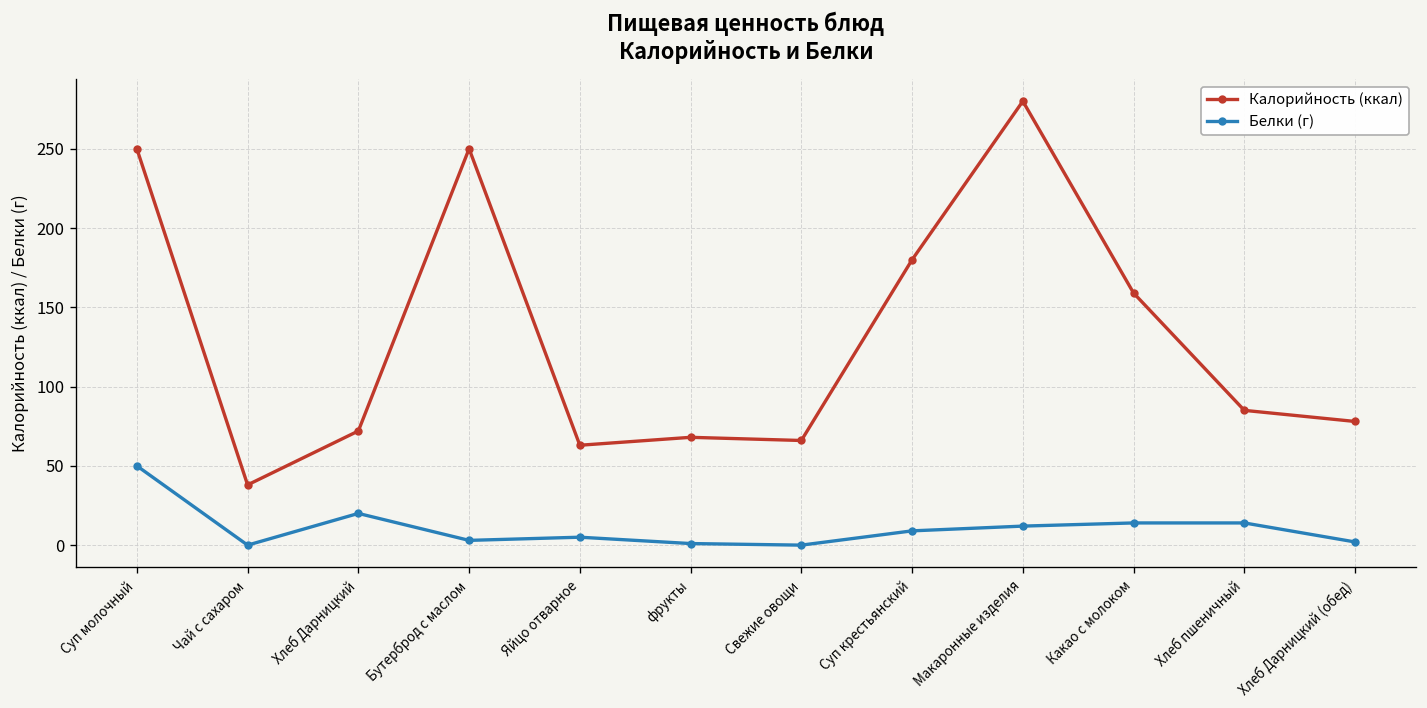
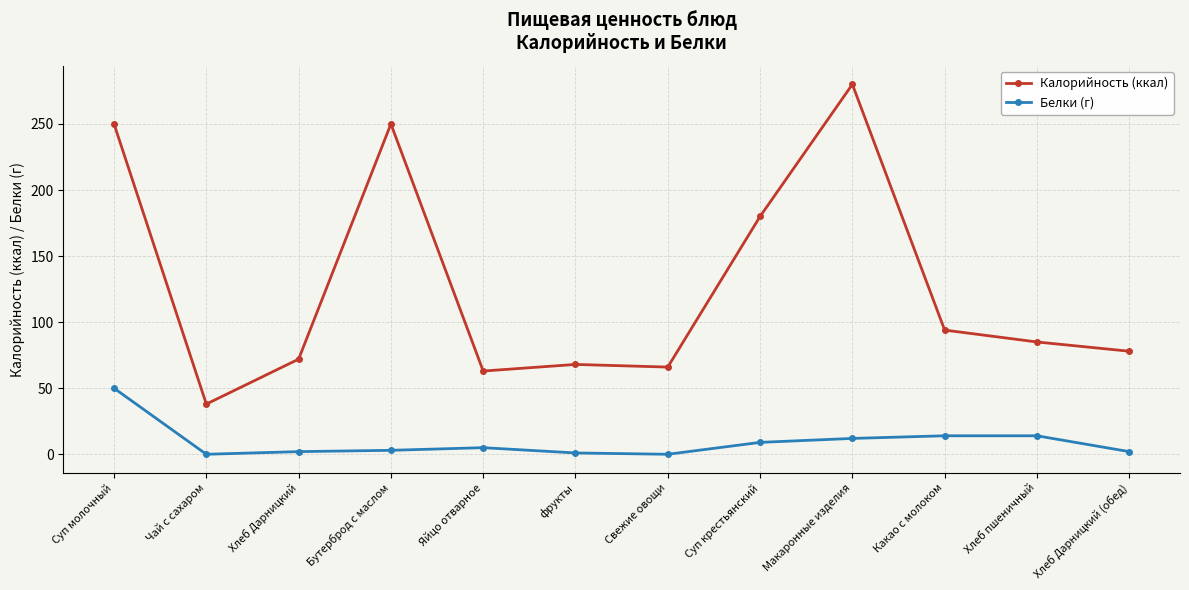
Белки (г), Хлеб Дарницкий: 20 -> 2
Калорийность (ккал), Какао с молоком: 159 -> 94
